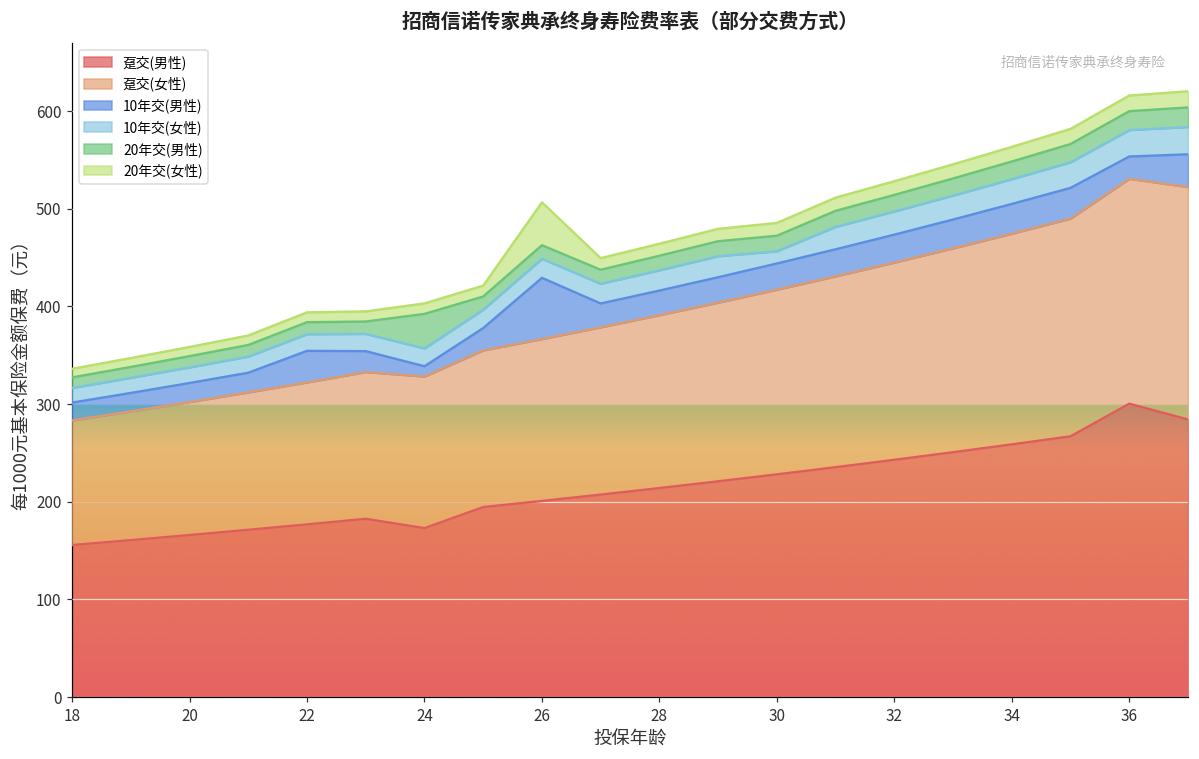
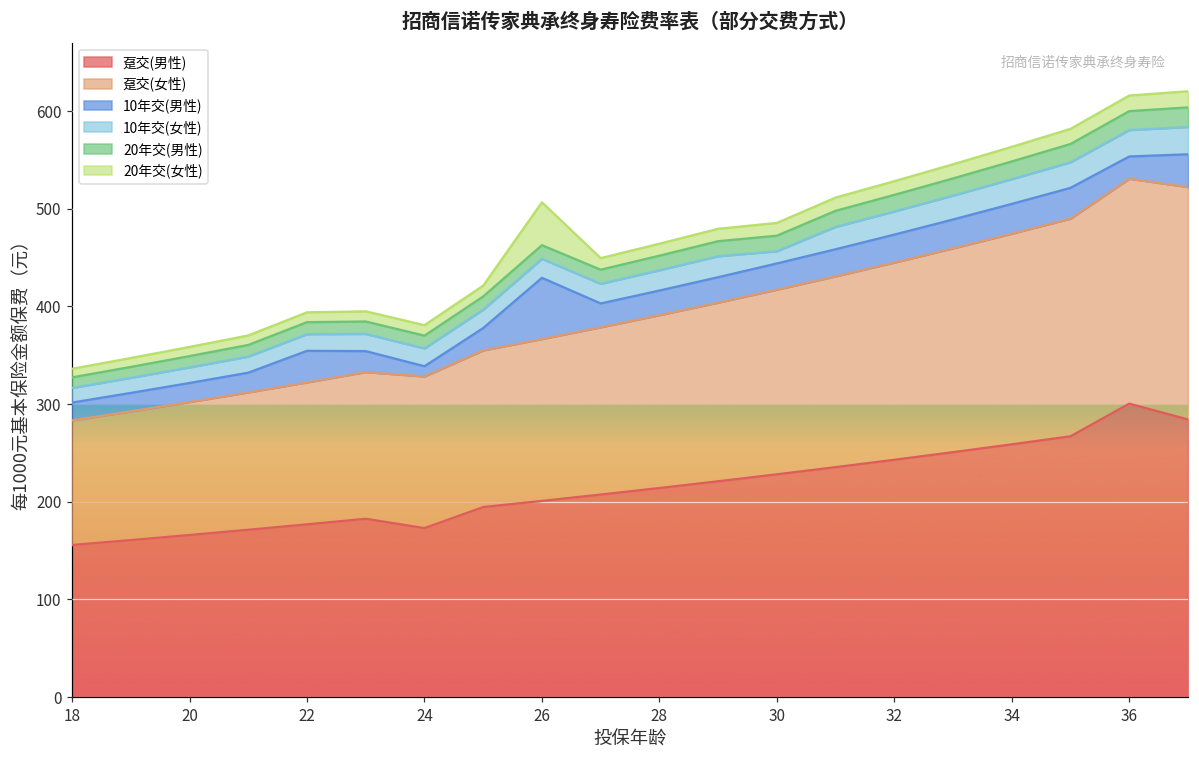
20年交(男性), 24: 40 -> 10
